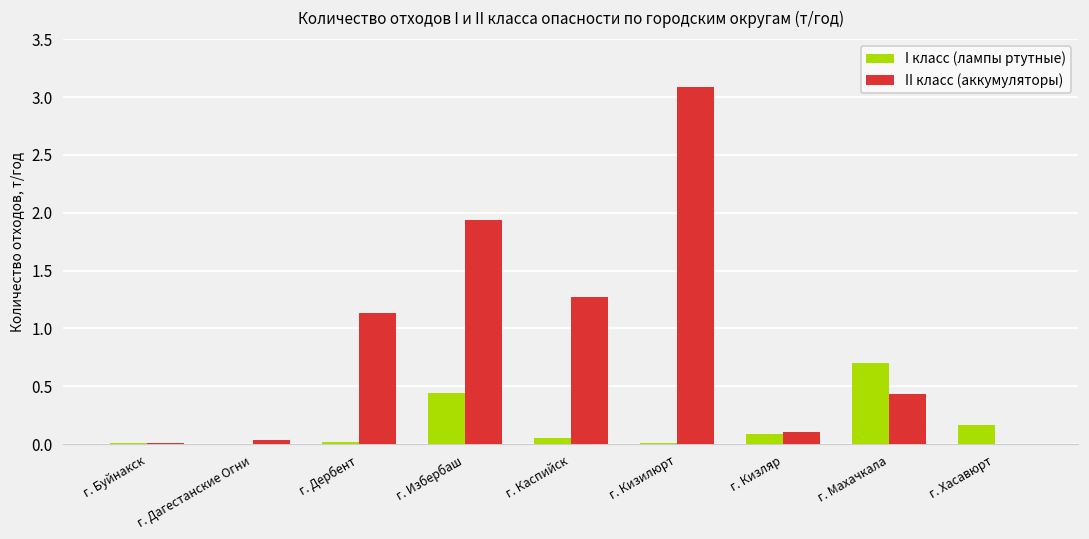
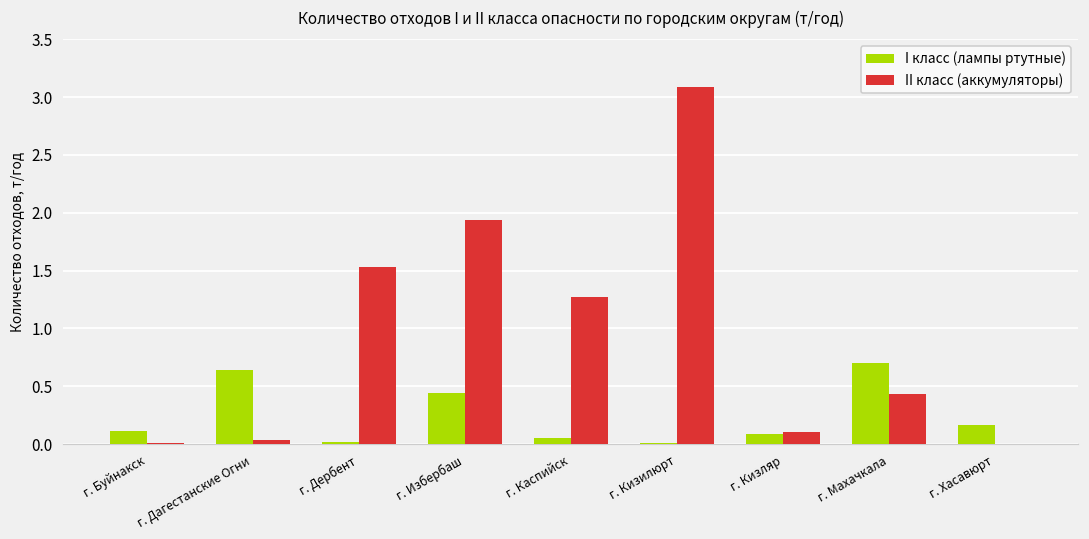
I класс (лампы ртутные), г. Буйнакск: 0.01 -> 0.11
I класс (лампы ртутные), г. Дагестанские Огни: 0.00 -> 0.64
II класс (аккумуляторы), г. Дербент: 1.13 -> 1.53
